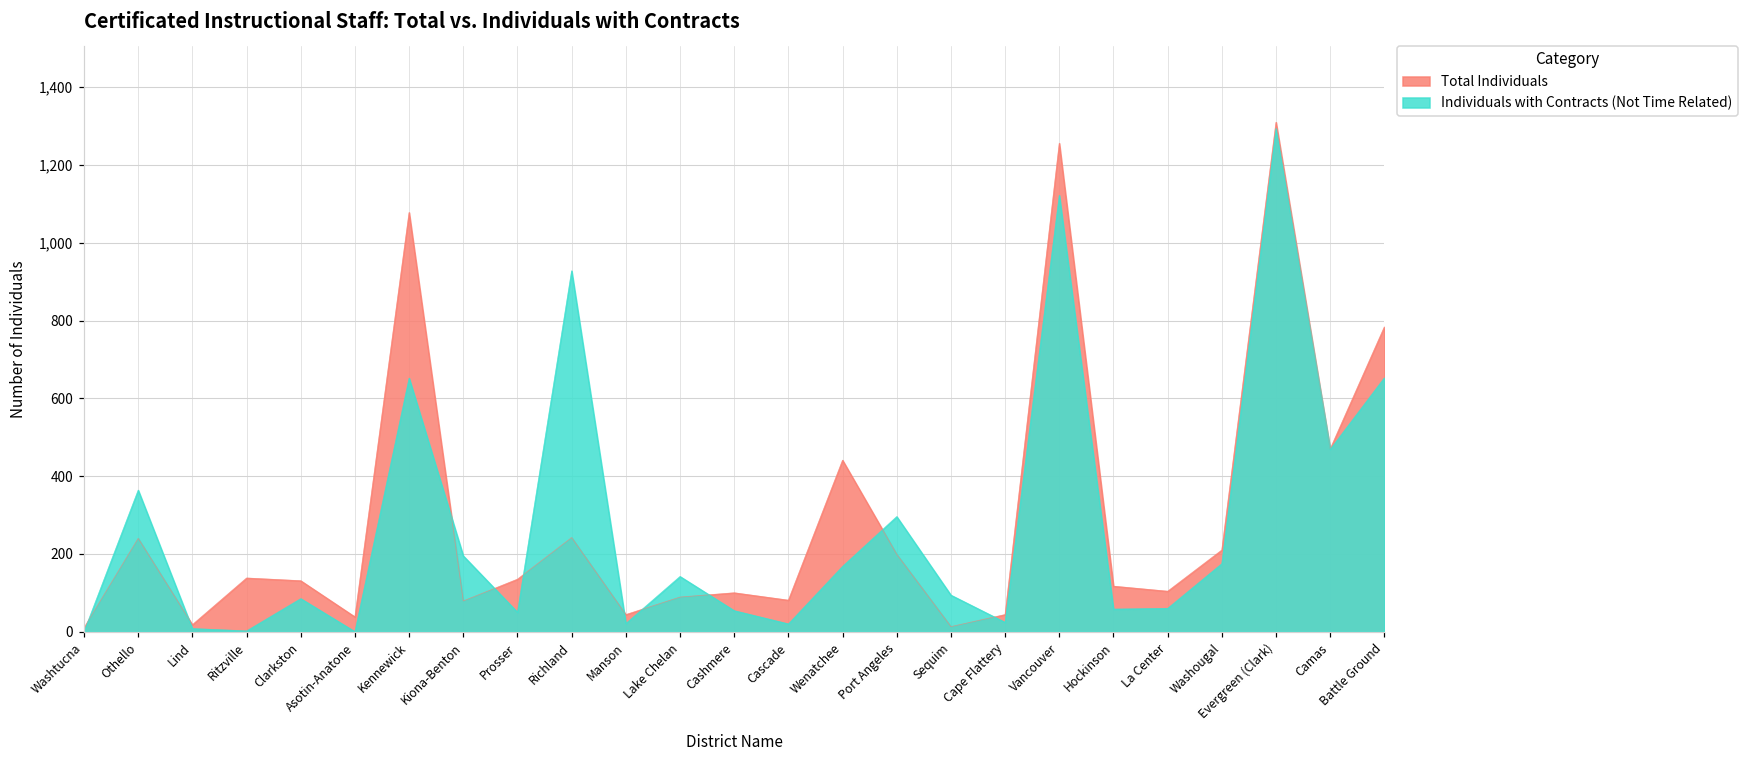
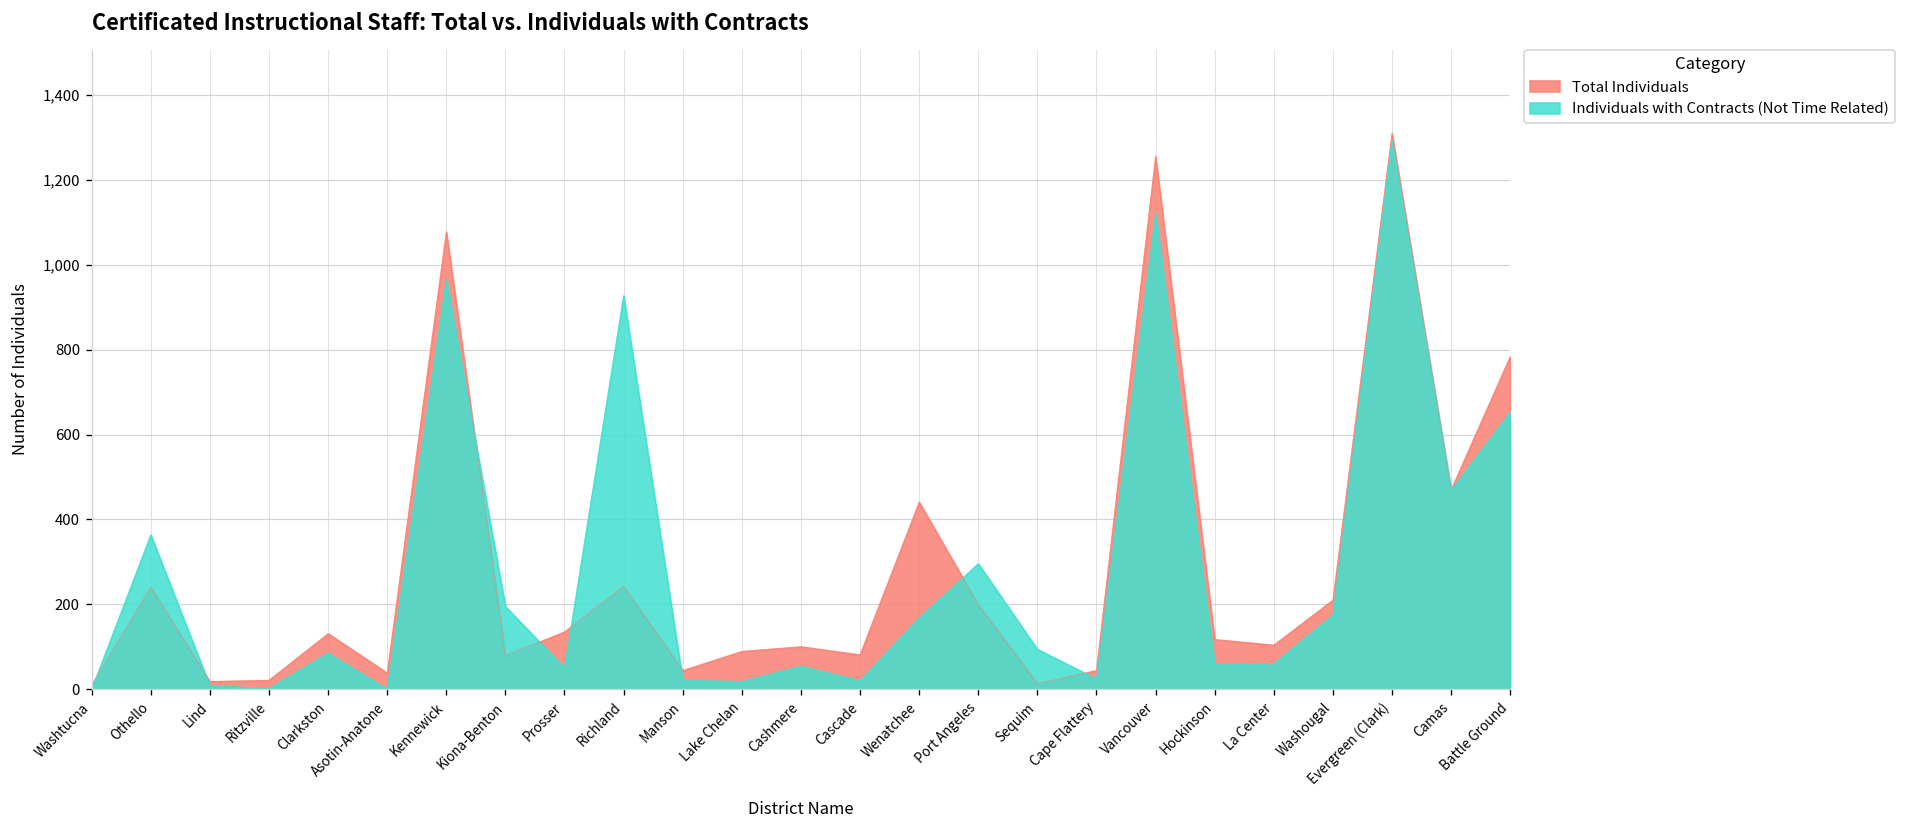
Total Individuals, Ritzville: 140 -> 20
Individuals with Contracts (Not Time Related), Kennewick: 650 -> 970
Individuals with Contracts (Not Time Related), Lake Chelan: 140 -> 20
